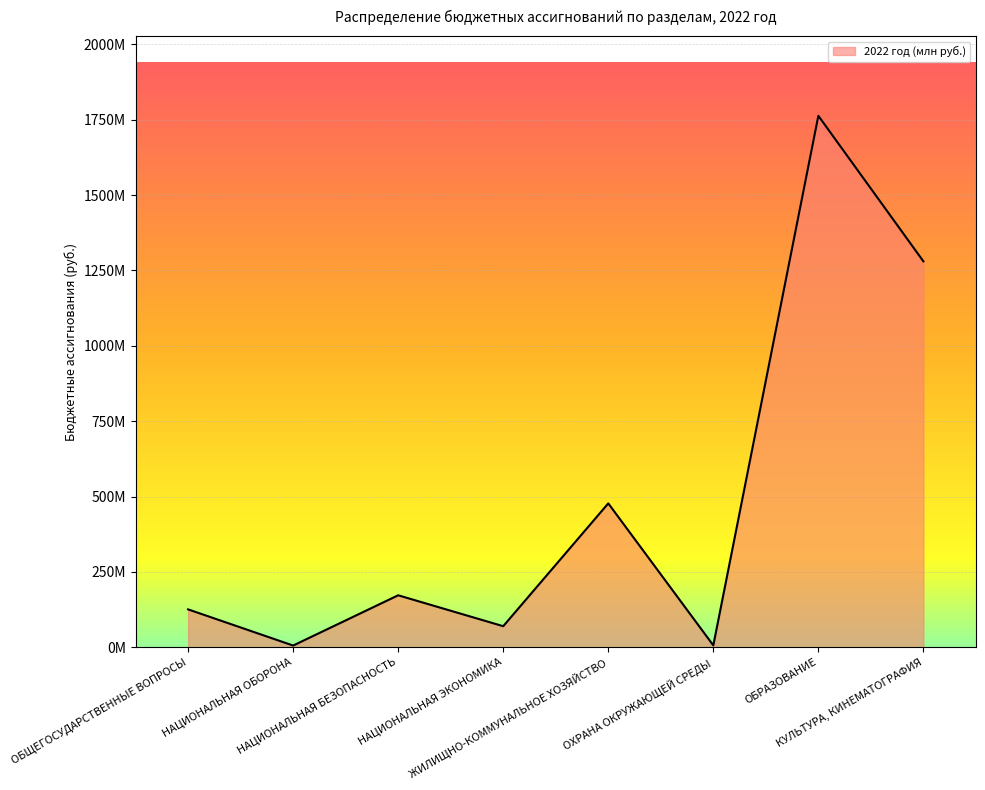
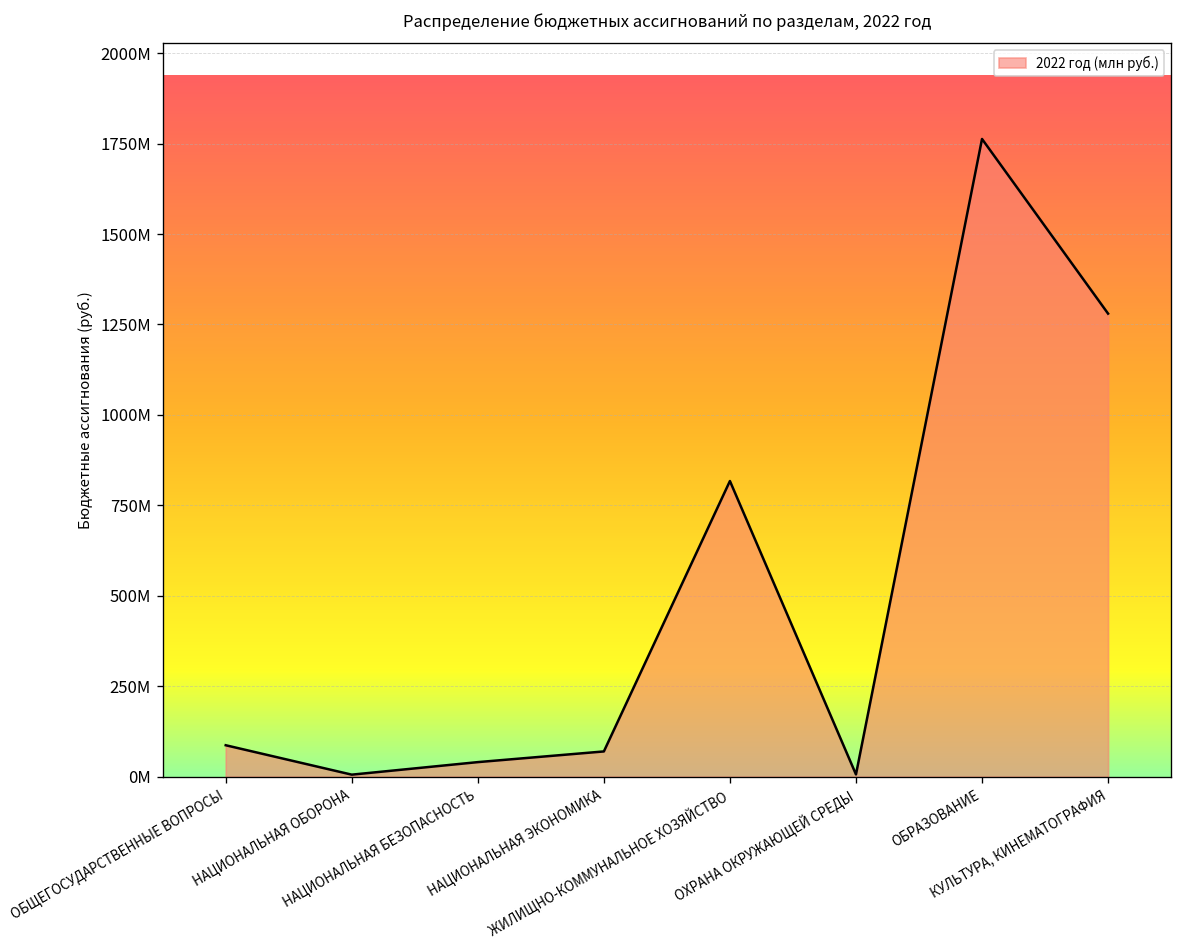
ОБЩЕГОСУДАРСТВЕННЫЕ ВОПРОСЫ: 130000000 -> 90000000
НАЦИОНАЛЬНАЯ БЕЗОПАСНОСТЬ: 170000000 -> 40000000
ЖИЛИЩНО-КОММУНАЛЬНОЕ ХОЗЯЙСТВО: 480000000 -> 820000000
